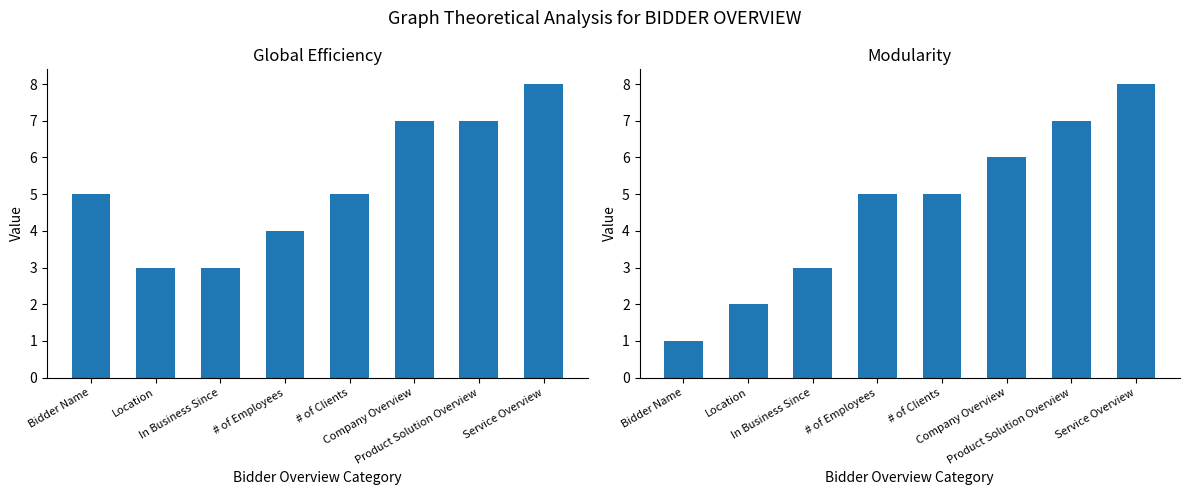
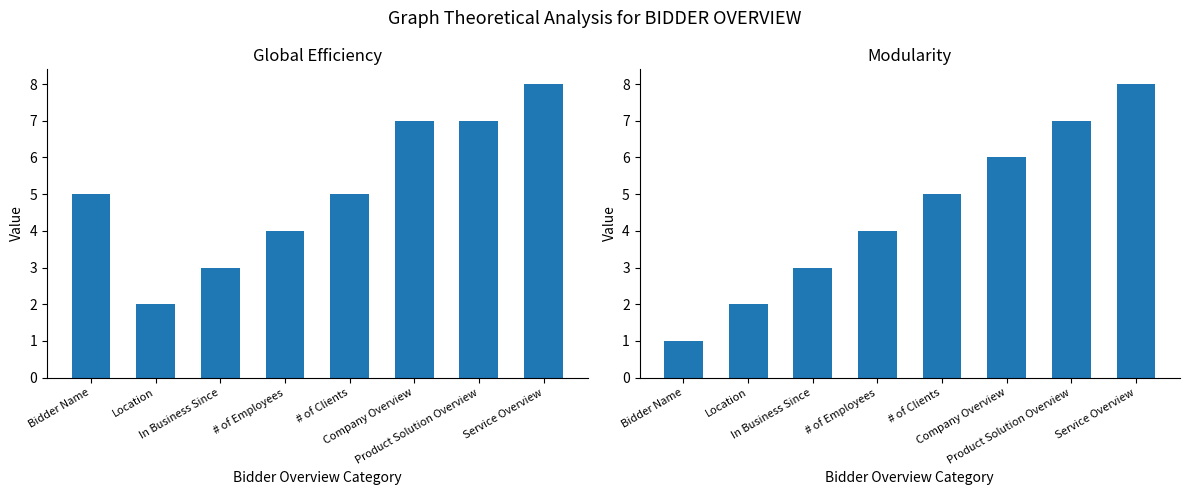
Global Efficiency, Location: 3 -> 2
Modularity, # of Employees: 5 -> 4
